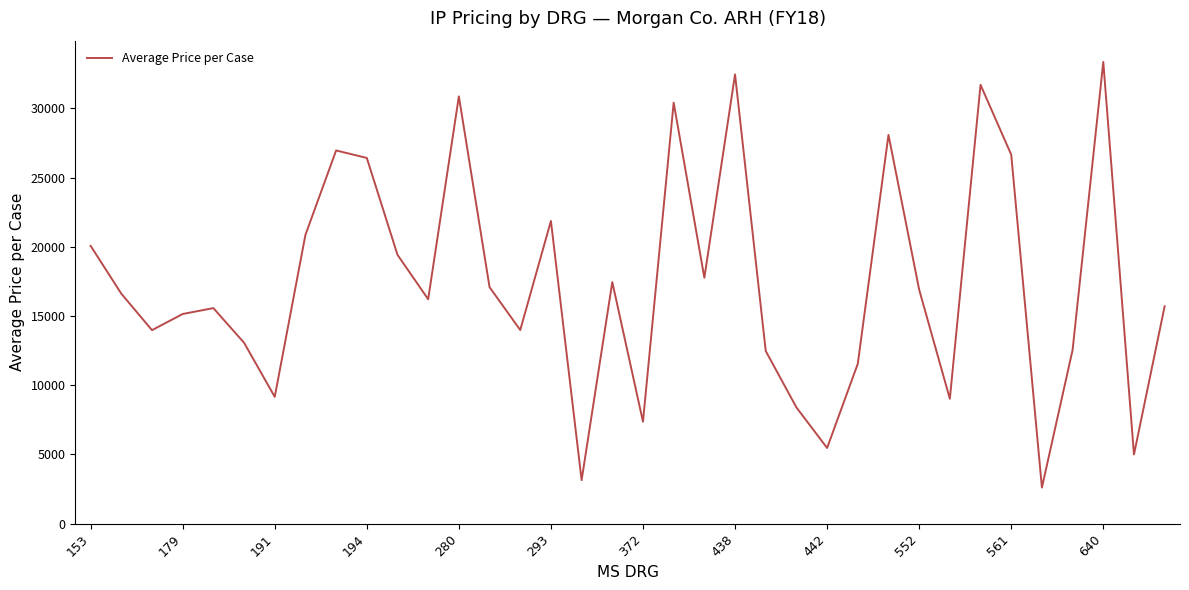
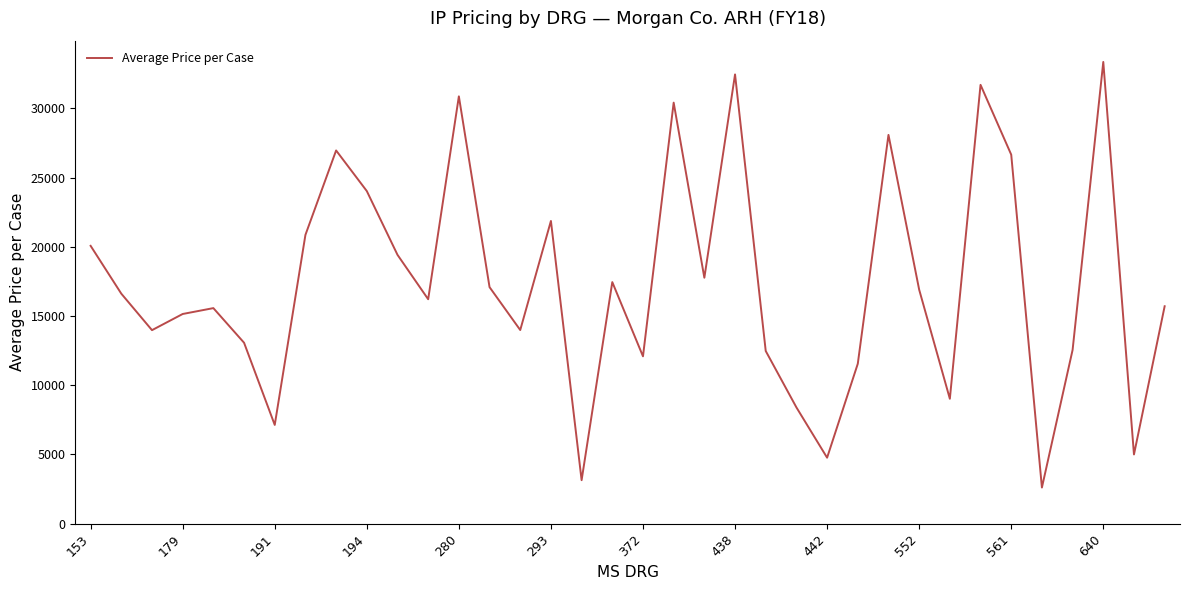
191: 9200 -> 7100
194: 26400 -> 24000
372: 7400 -> 12100
442: 5500 -> 4800
